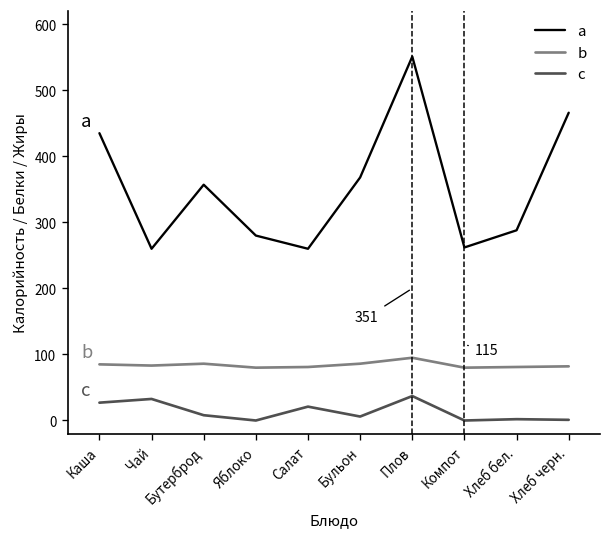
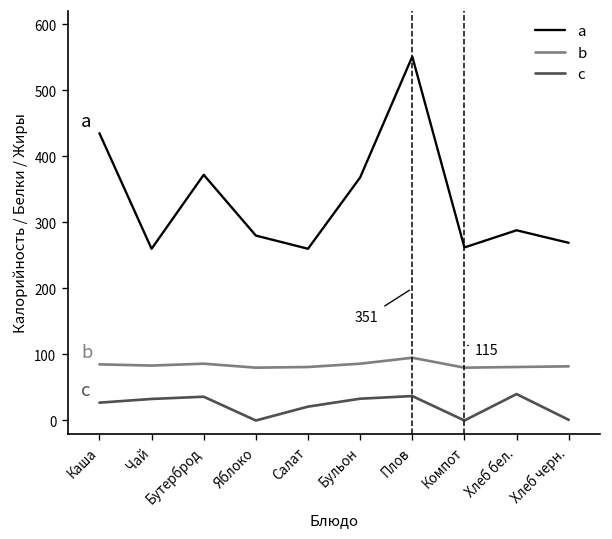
a, Бутерброд: 360 -> 370
c, Бутерброд: 10 -> 40
c, Бульон: 10 -> 30
c, Хлеб бел.: 0 -> 40
a, Хлеб черн.: 470 -> 270
